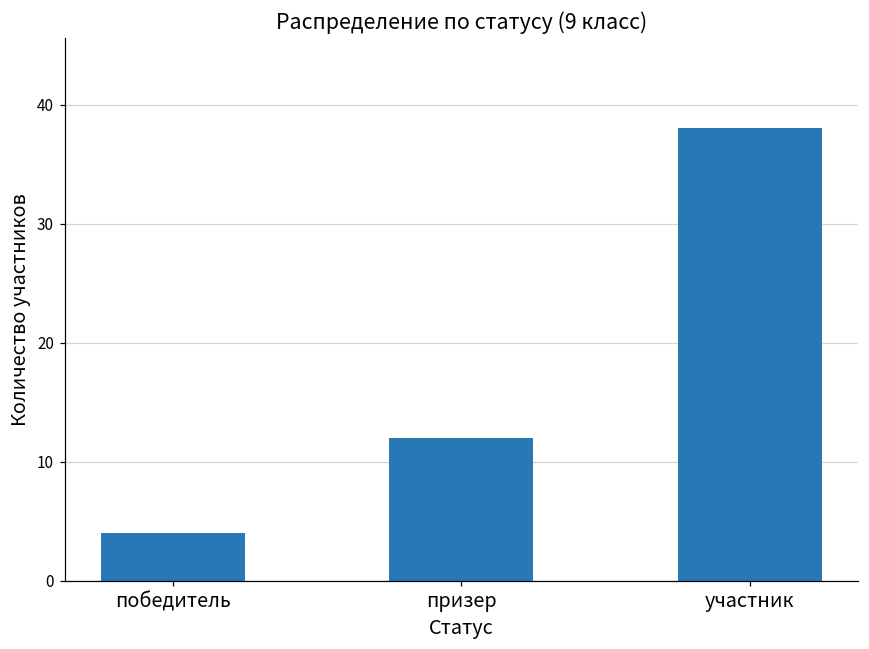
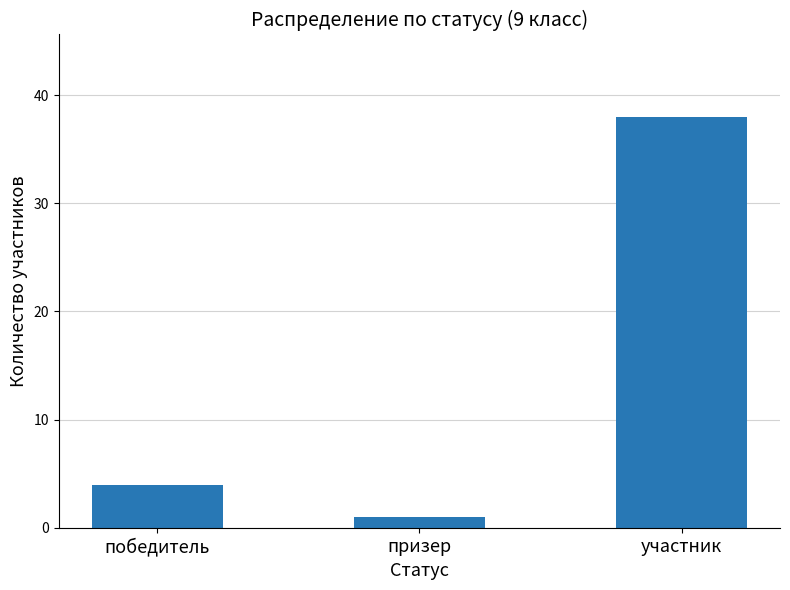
призер: 12 -> 1
